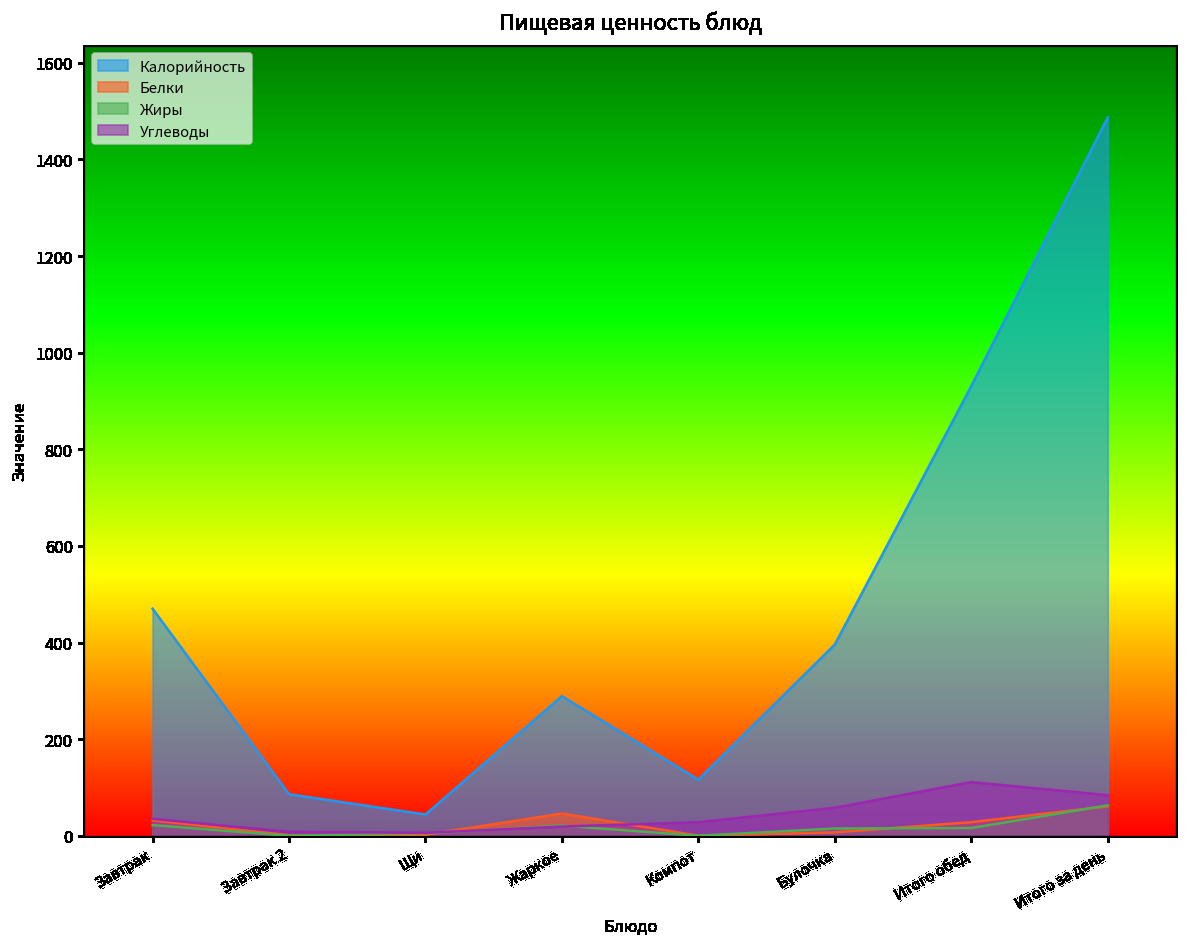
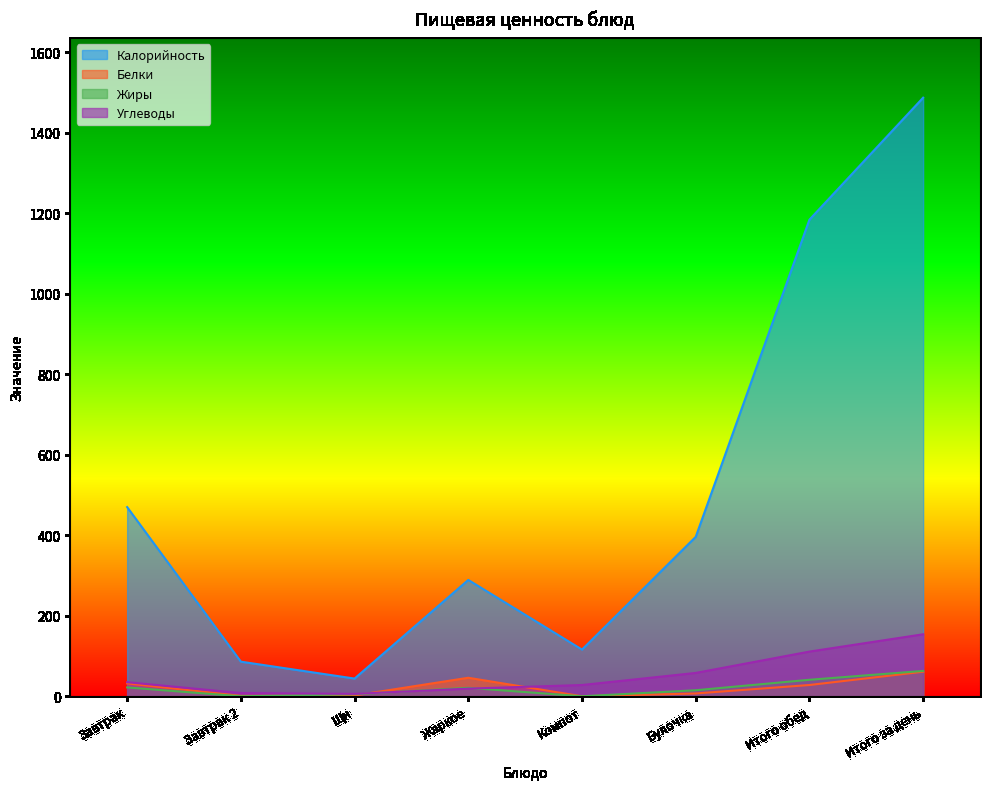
Калорийность, Итого обед: 930 -> 1180
Жиры, Итого обед: 20 -> 40
Углеводы, Итого за день: 80 -> 150
